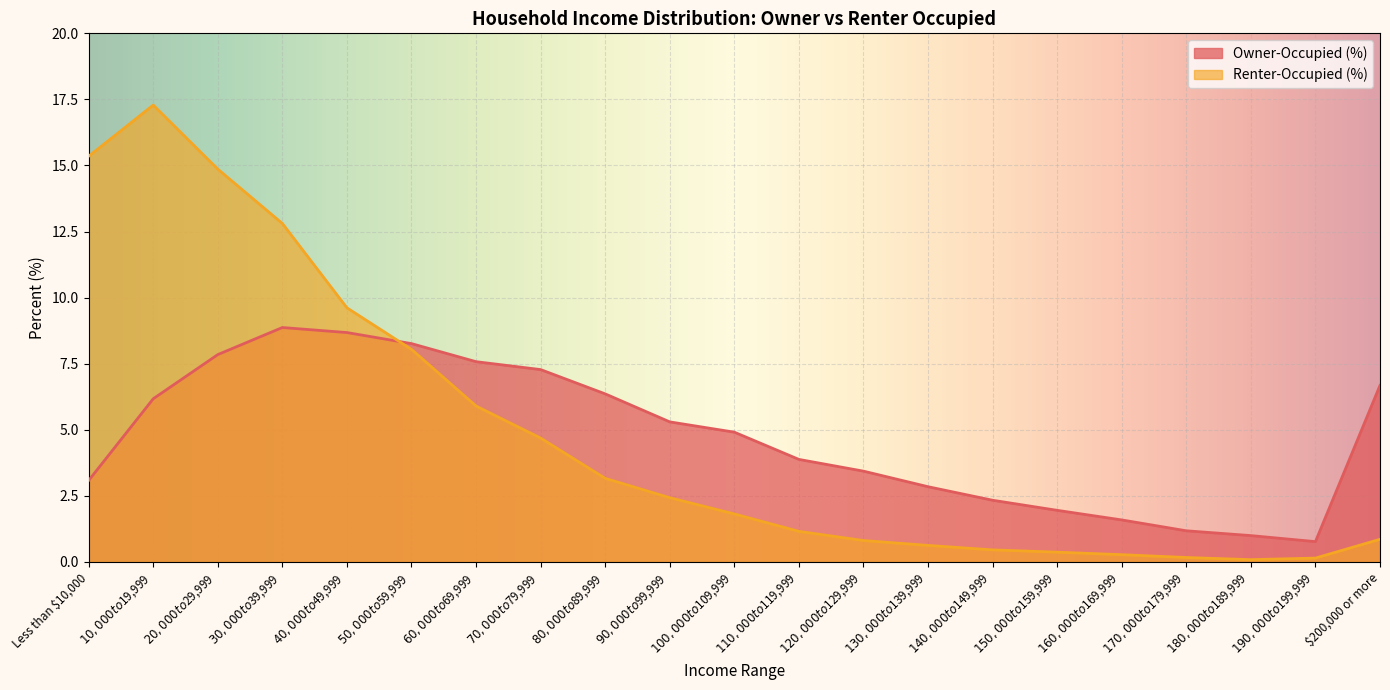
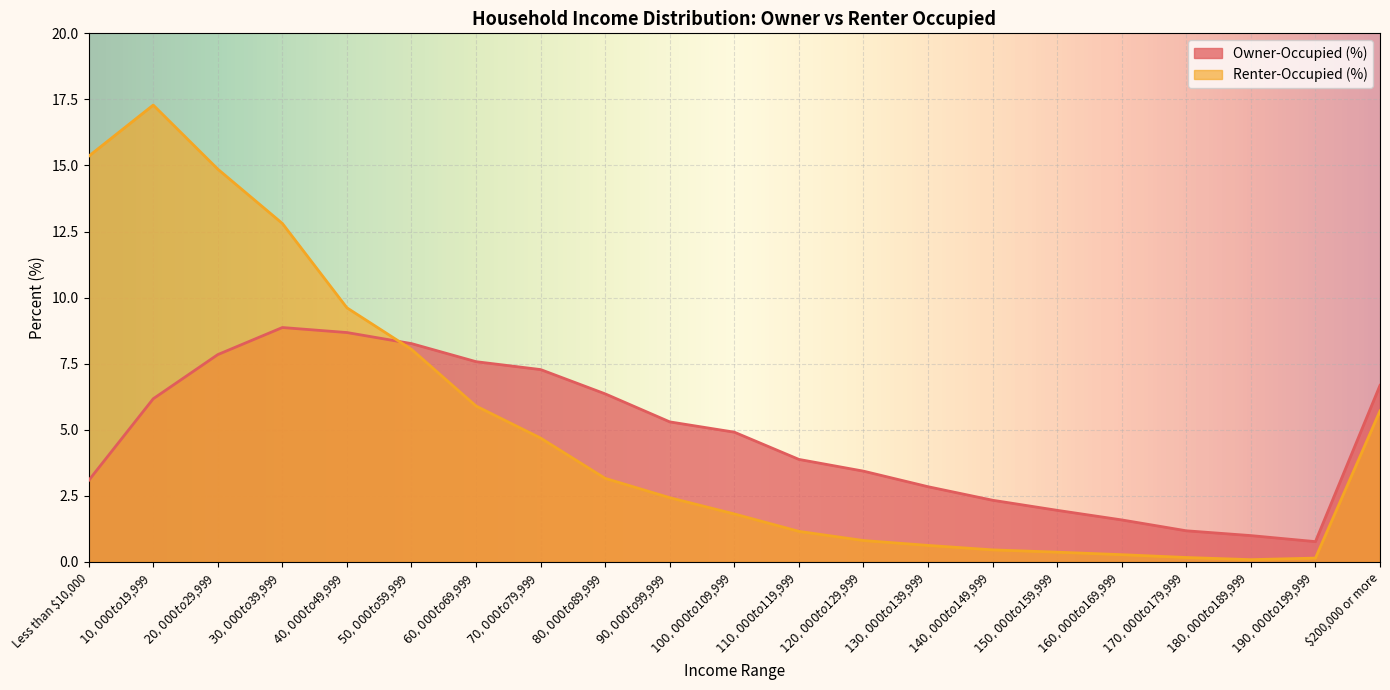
Renter-Occupied (%), $200,000 or more: 0.9 -> 5.7
